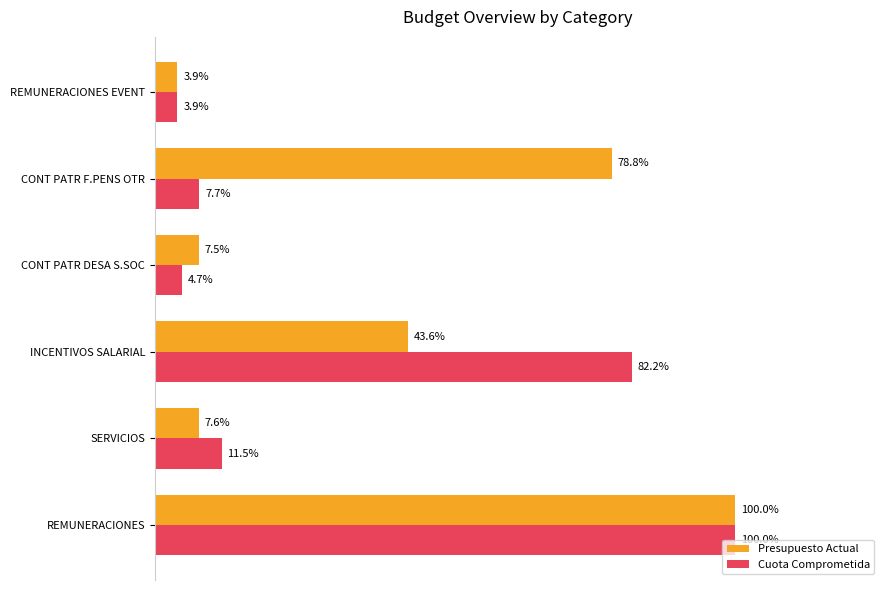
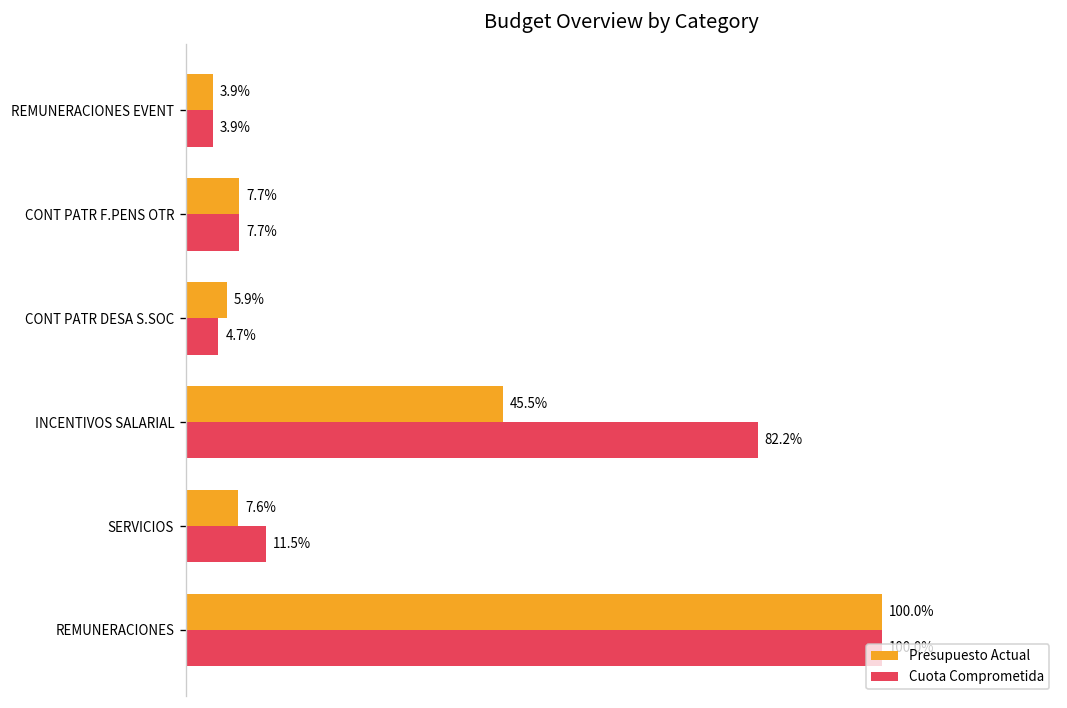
Presupuesto Actual, CONT PATR F.PENS OTR: 78.8% -> 7.7%
Presupuesto Actual, CONT PATR DESA S.SOC: 7.5% -> 5.9%
Presupuesto Actual, INCENTIVOS SALARIAL: 43.6% -> 45.5%
